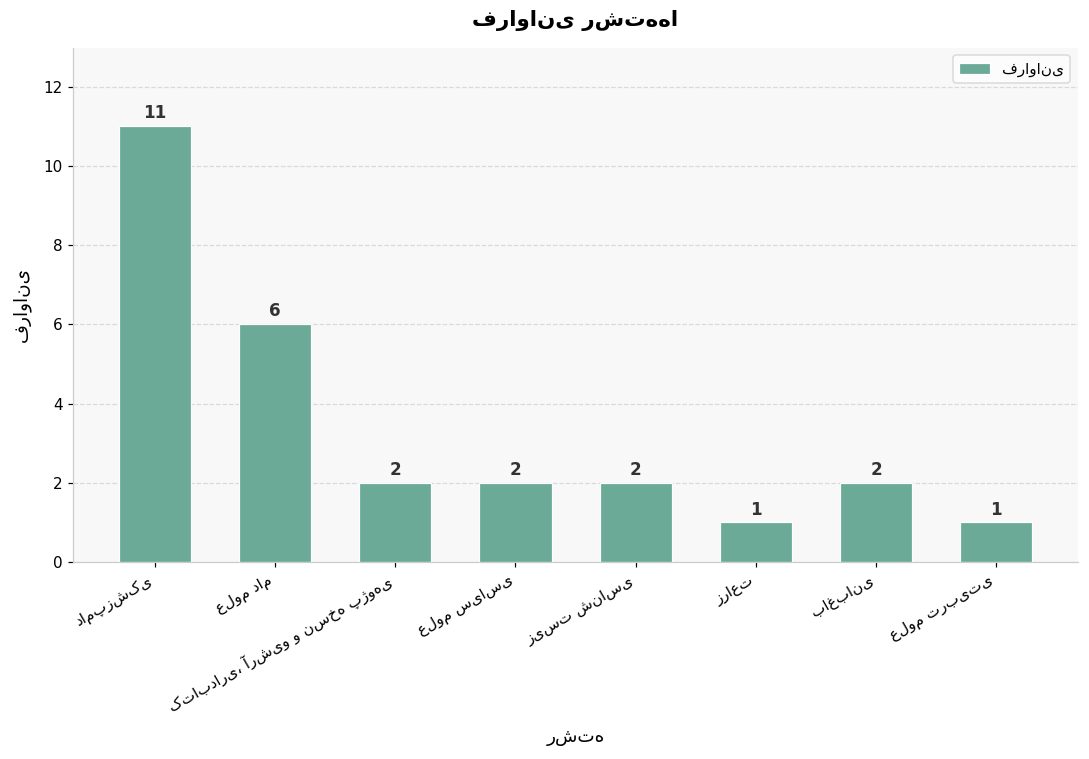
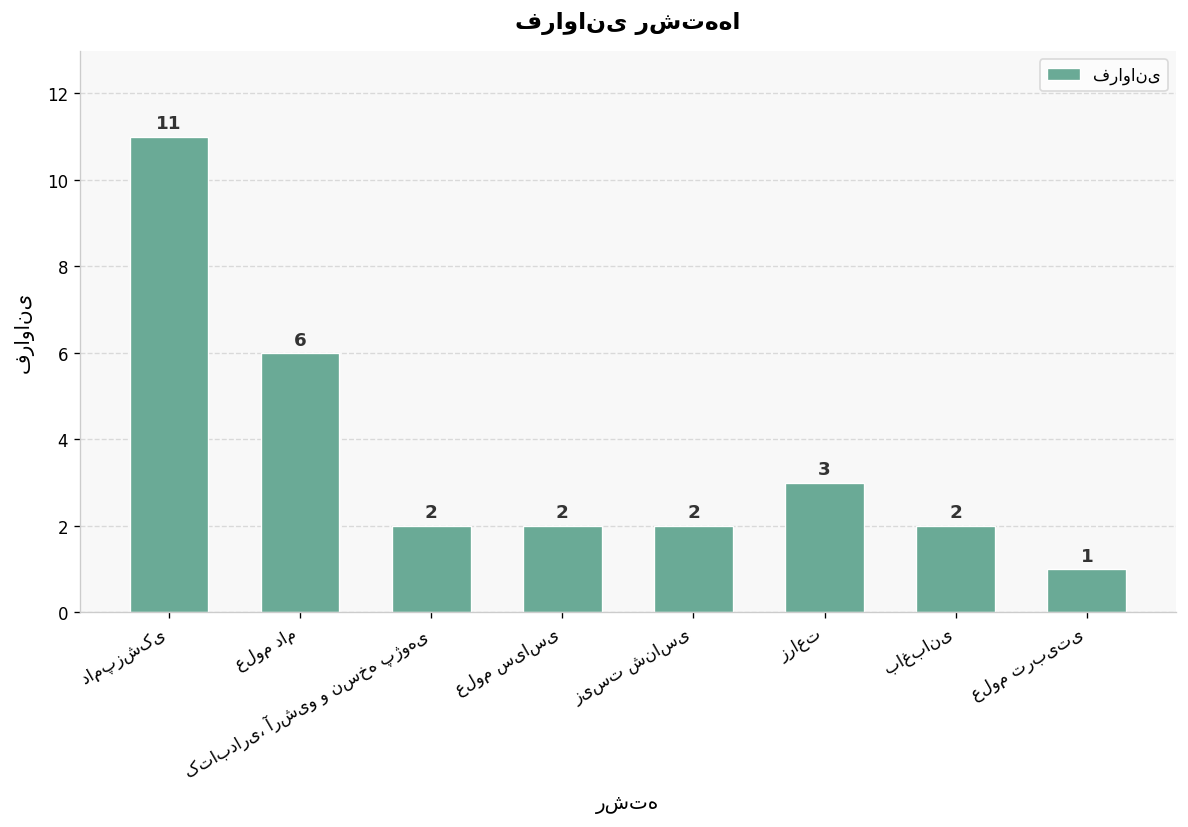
زراعت: 1 -> 3
